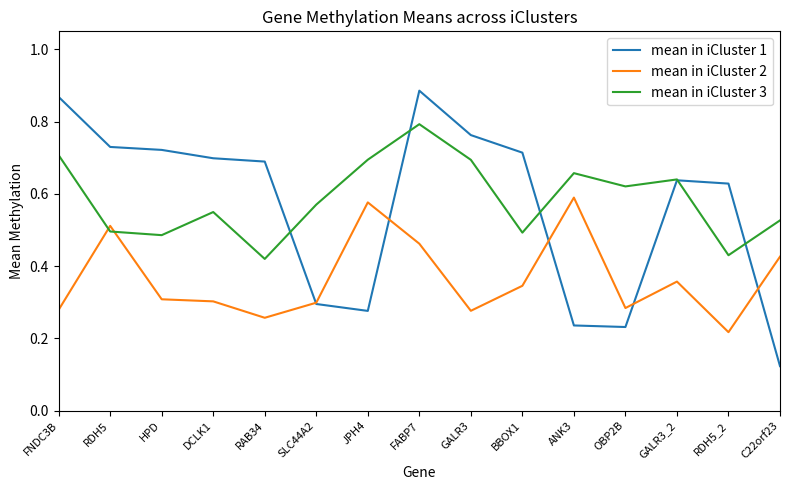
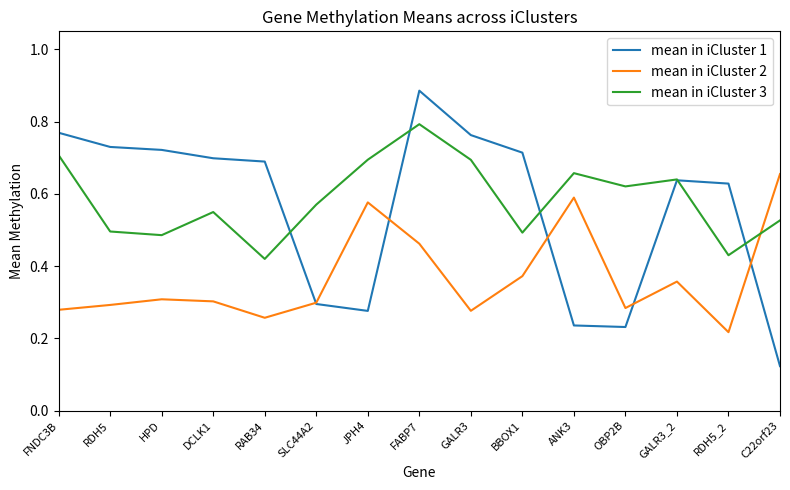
mean in iCluster 1, FNDC3B: 0.87 -> 0.77
mean in iCluster 2, RDH5: 0.51 -> 0.29
mean in iCluster 2, BBOX1: 0.35 -> 0.37
mean in iCluster 2, C22orf23: 0.43 -> 0.65
